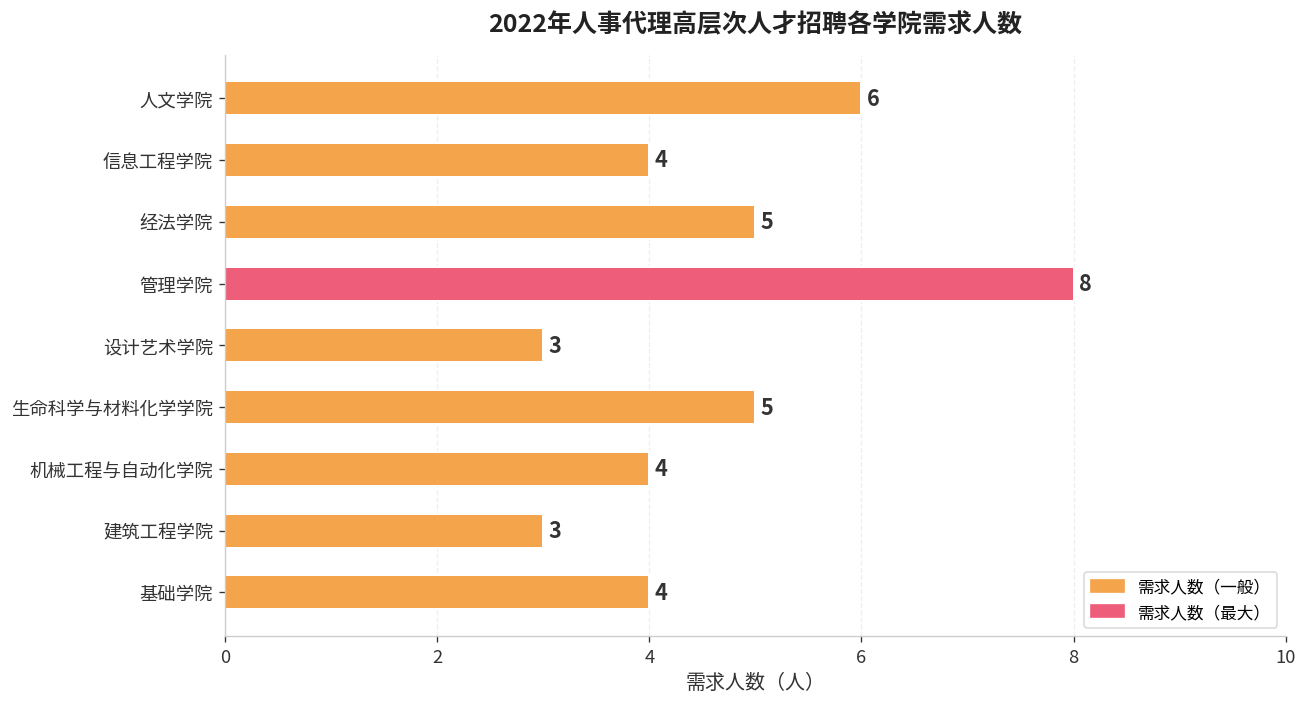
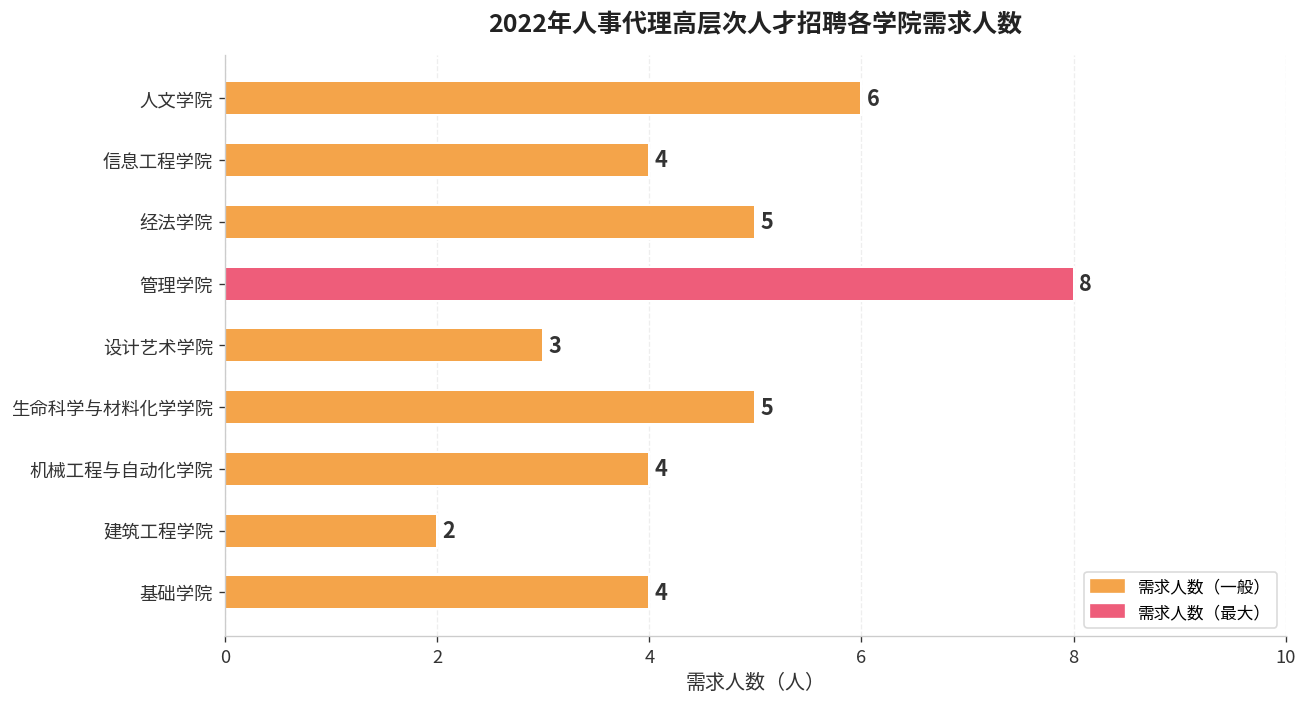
建筑工程学院: 3 -> 2
